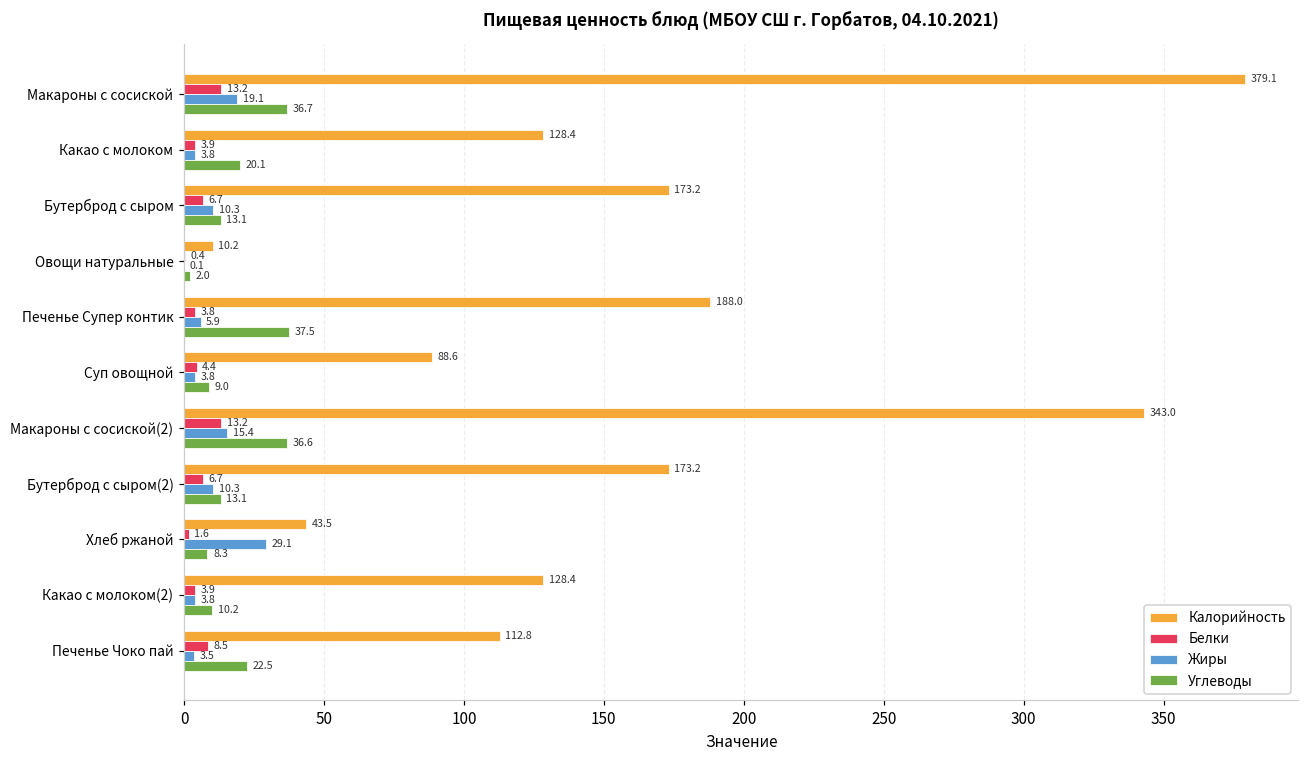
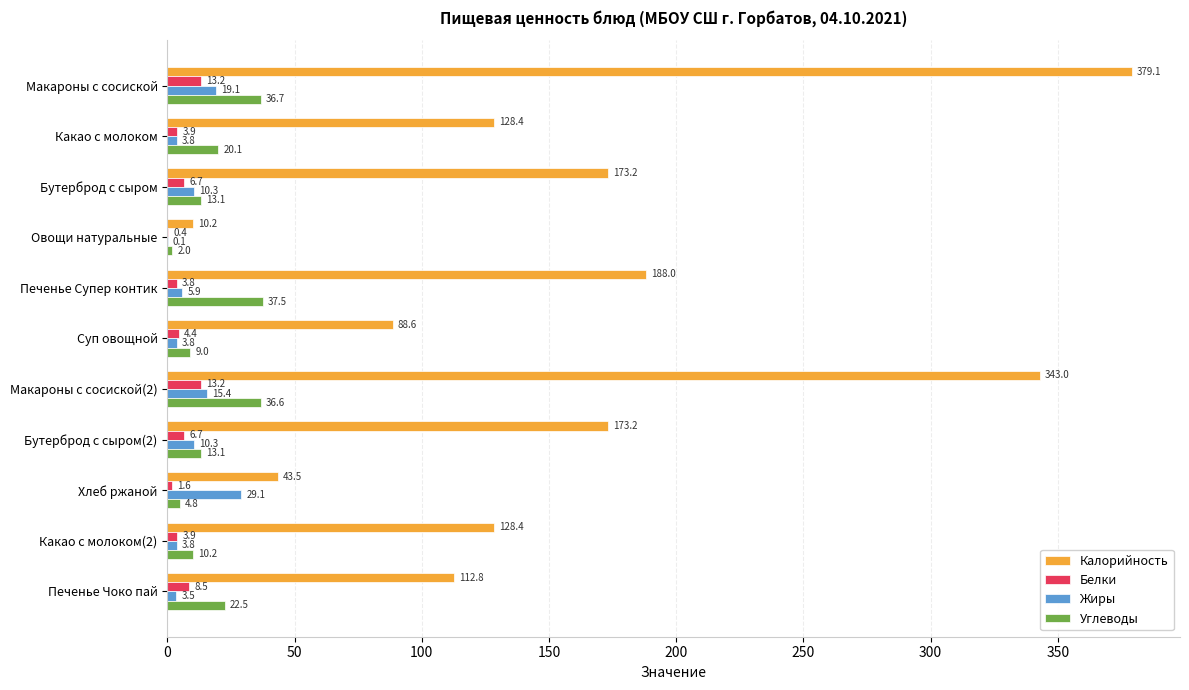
Углеводы, Хлеб ржаной: 8.3 -> 4.8
